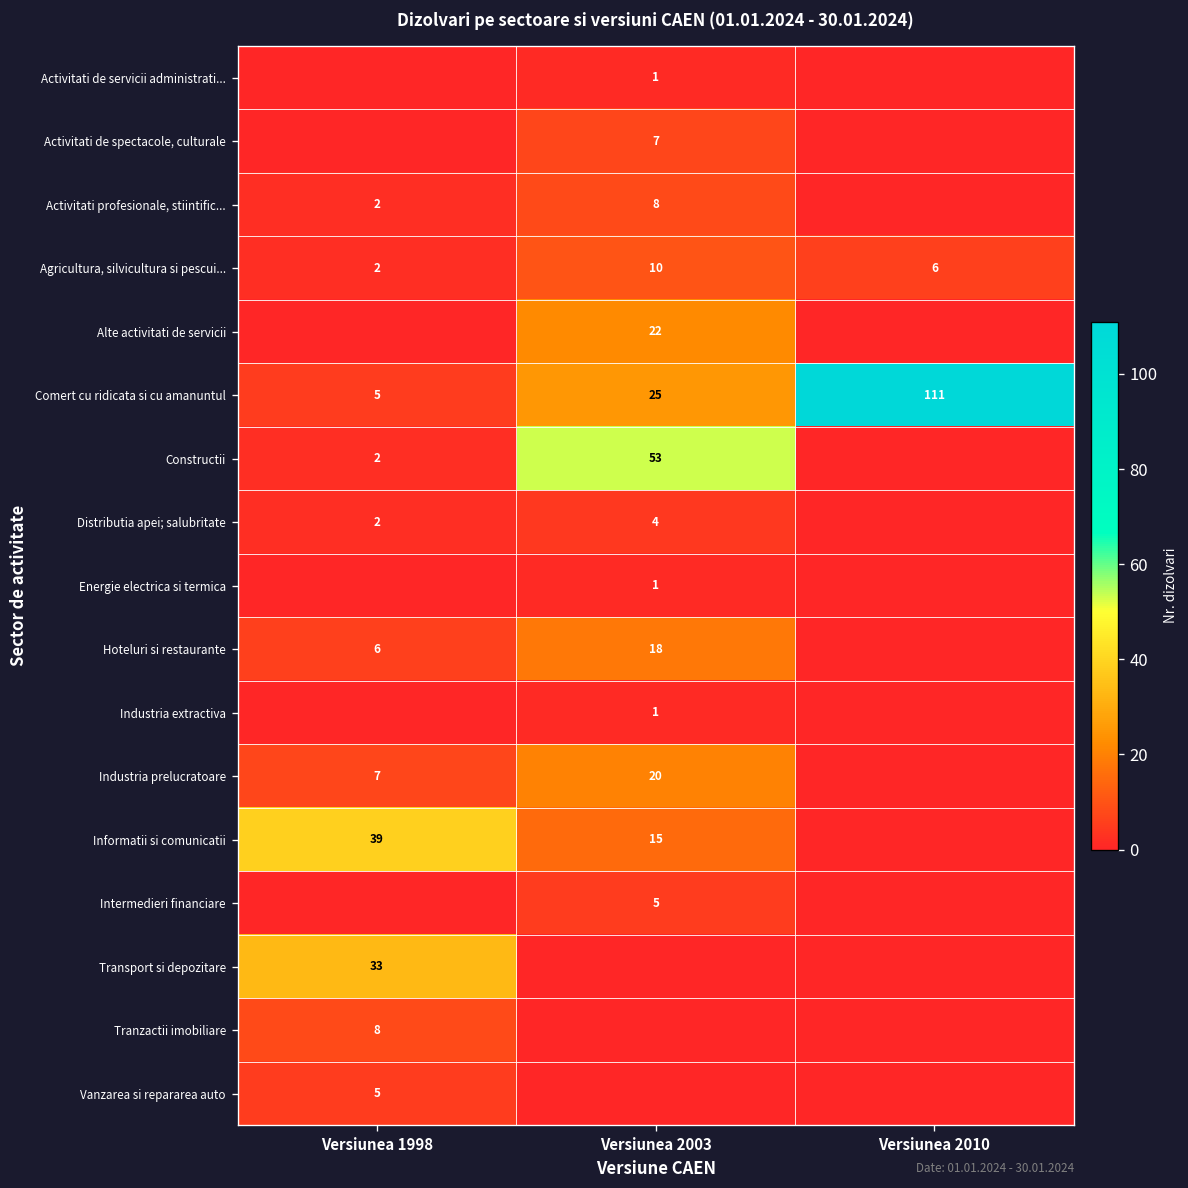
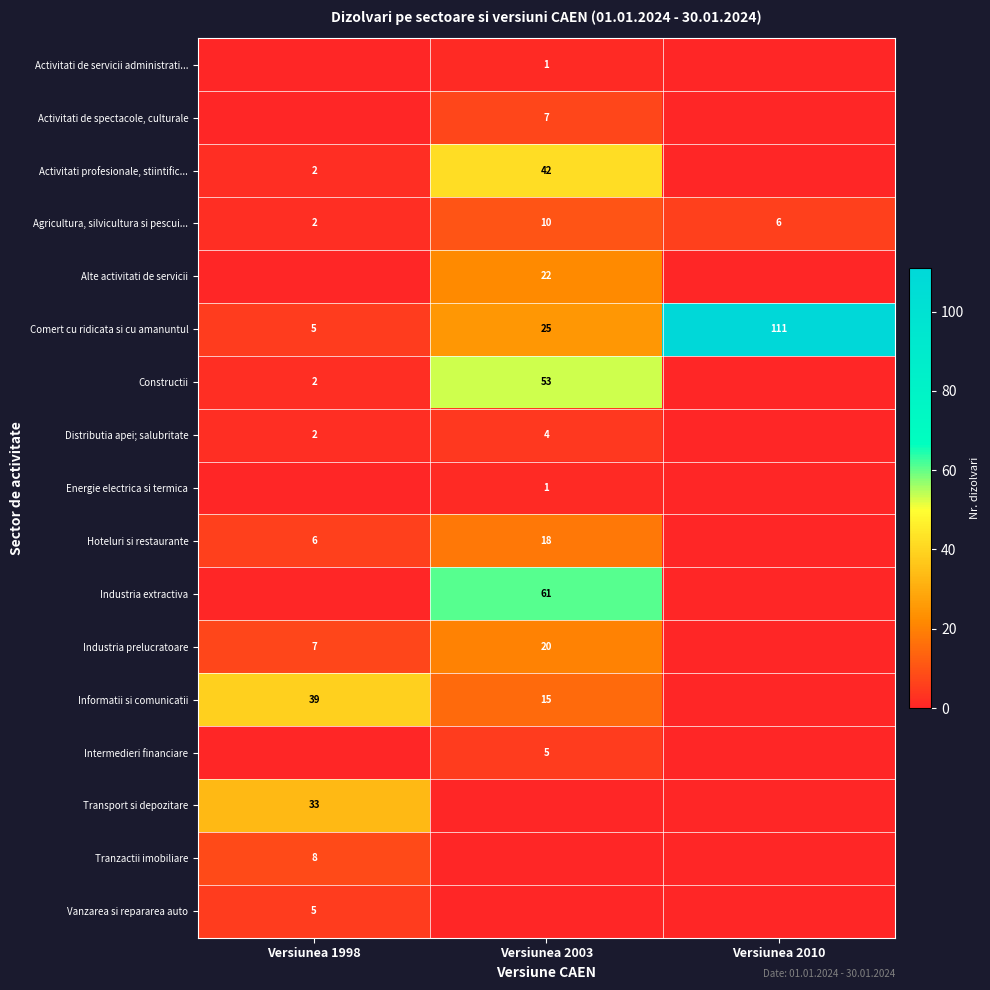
Activitati profesionale, stiintific..., Versiunea 2003: 8 -> 42
Industria extractiva, Versiunea 2003: 1 -> 61
